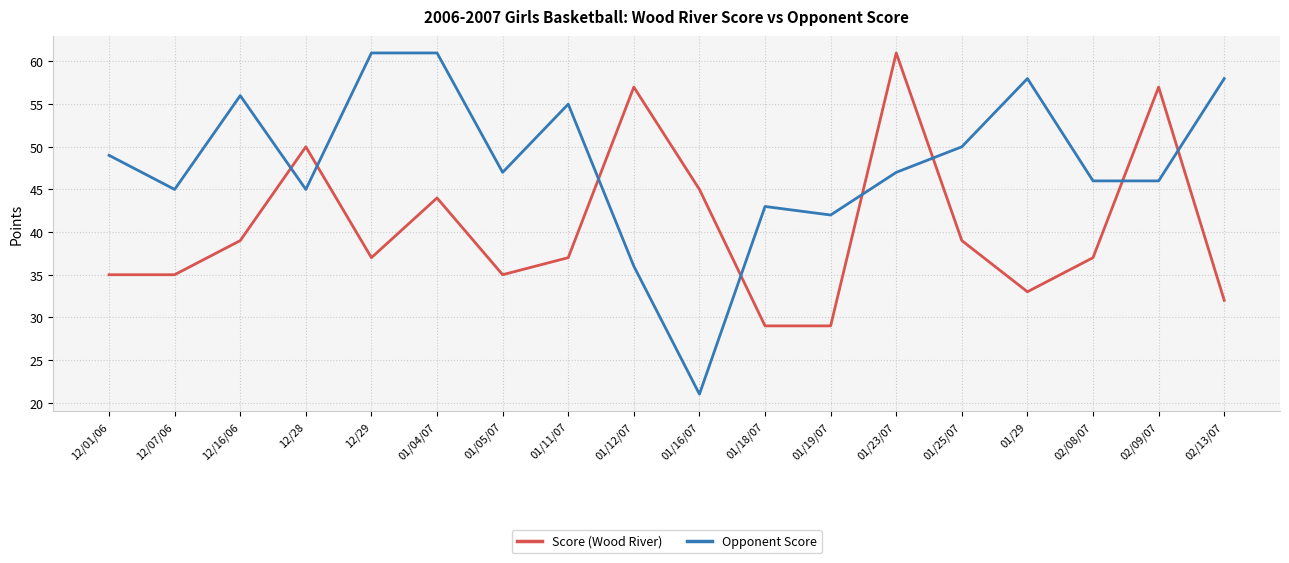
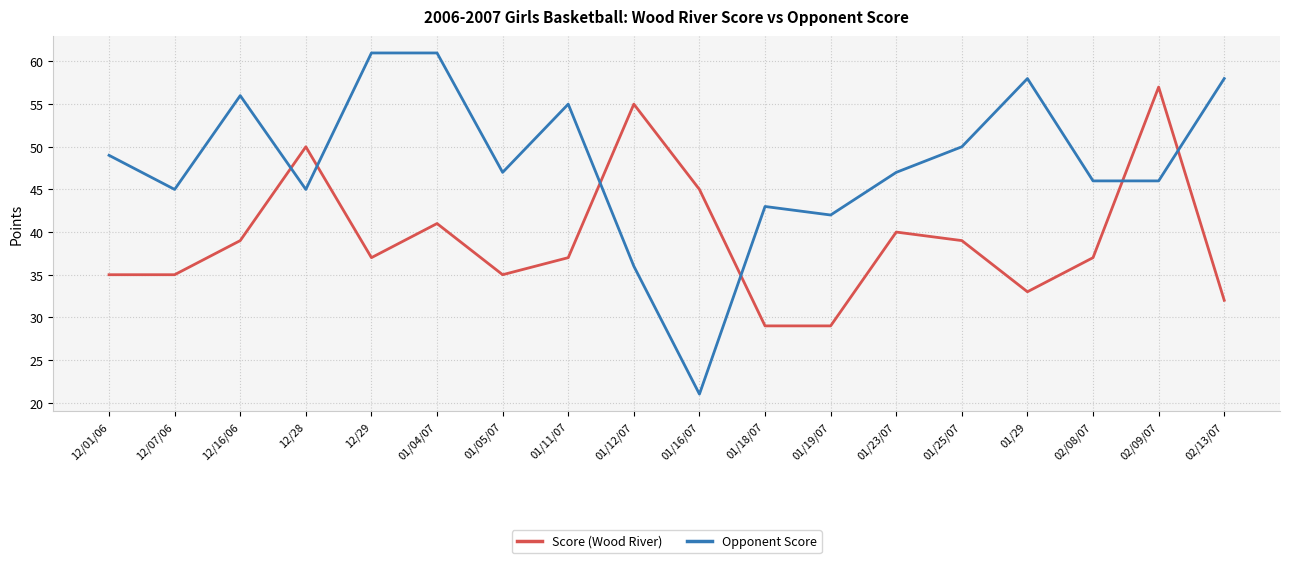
Score (Wood River), 01/04/07: 44 -> 41
Score (Wood River), 01/12/07: 57 -> 55
Score (Wood River), 01/23/07: 61 -> 40
